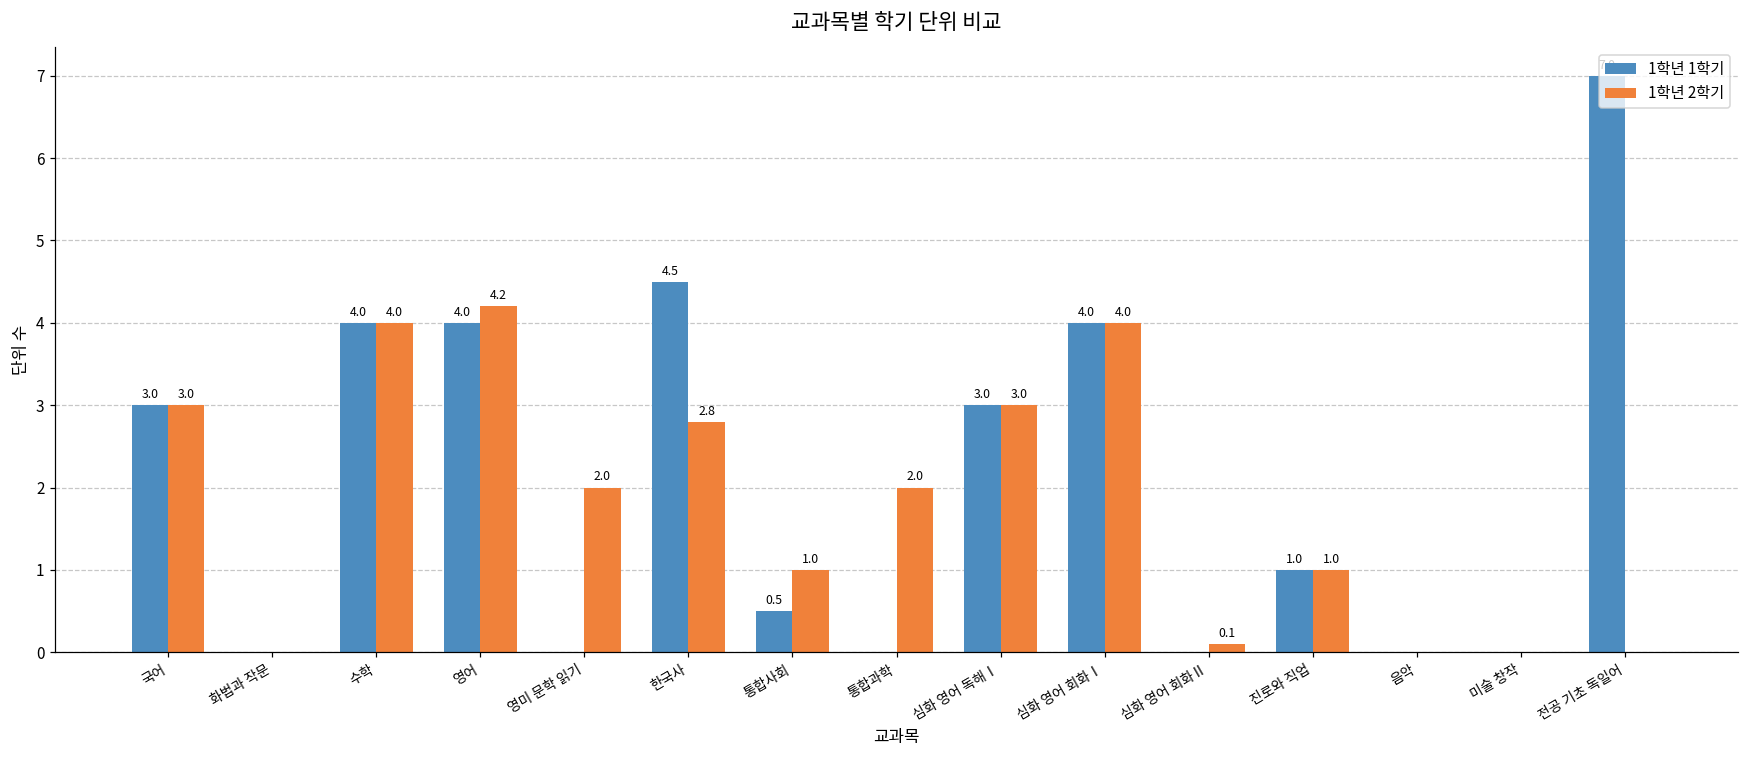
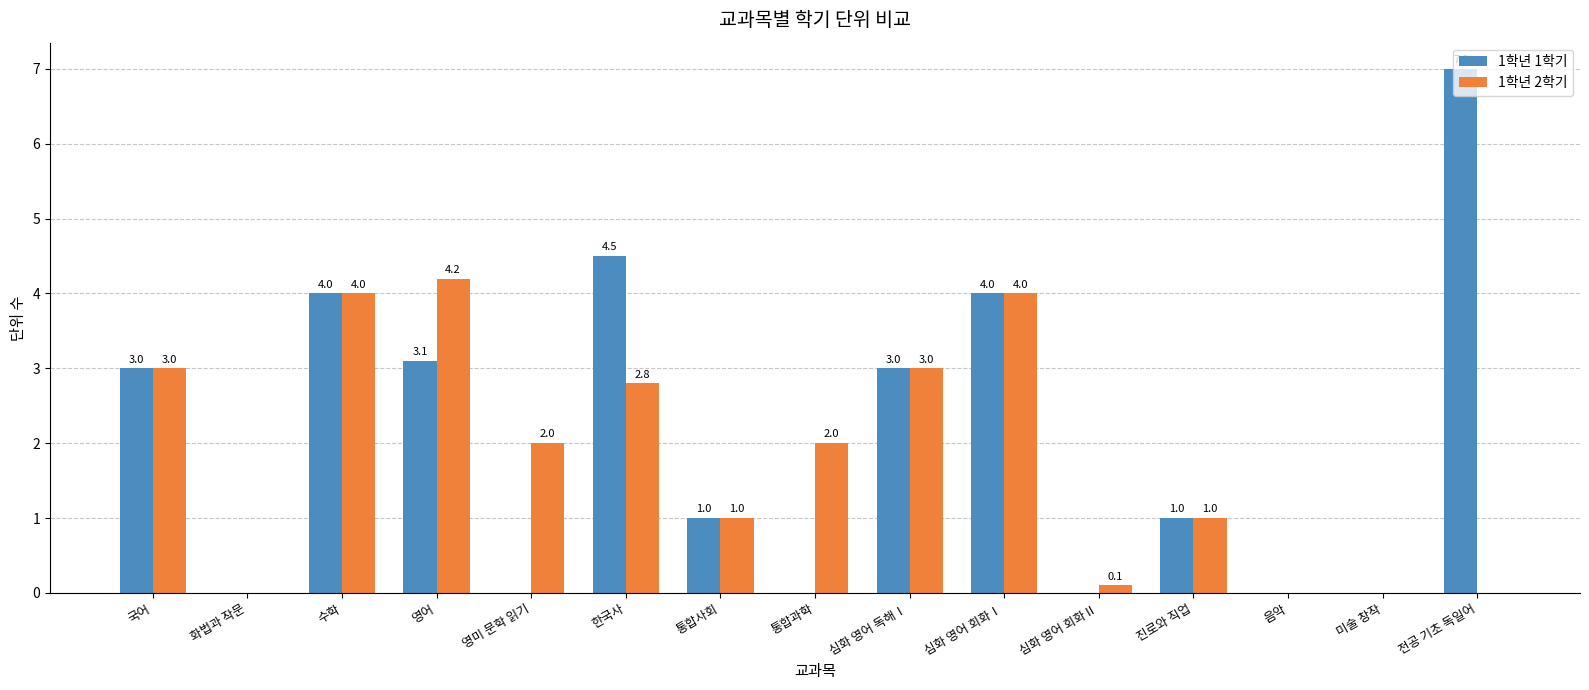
1학년 1학기, 영어: 4.0 -> 3.1
1학년 1학기, 통합사회: 0.5 -> 1.0
